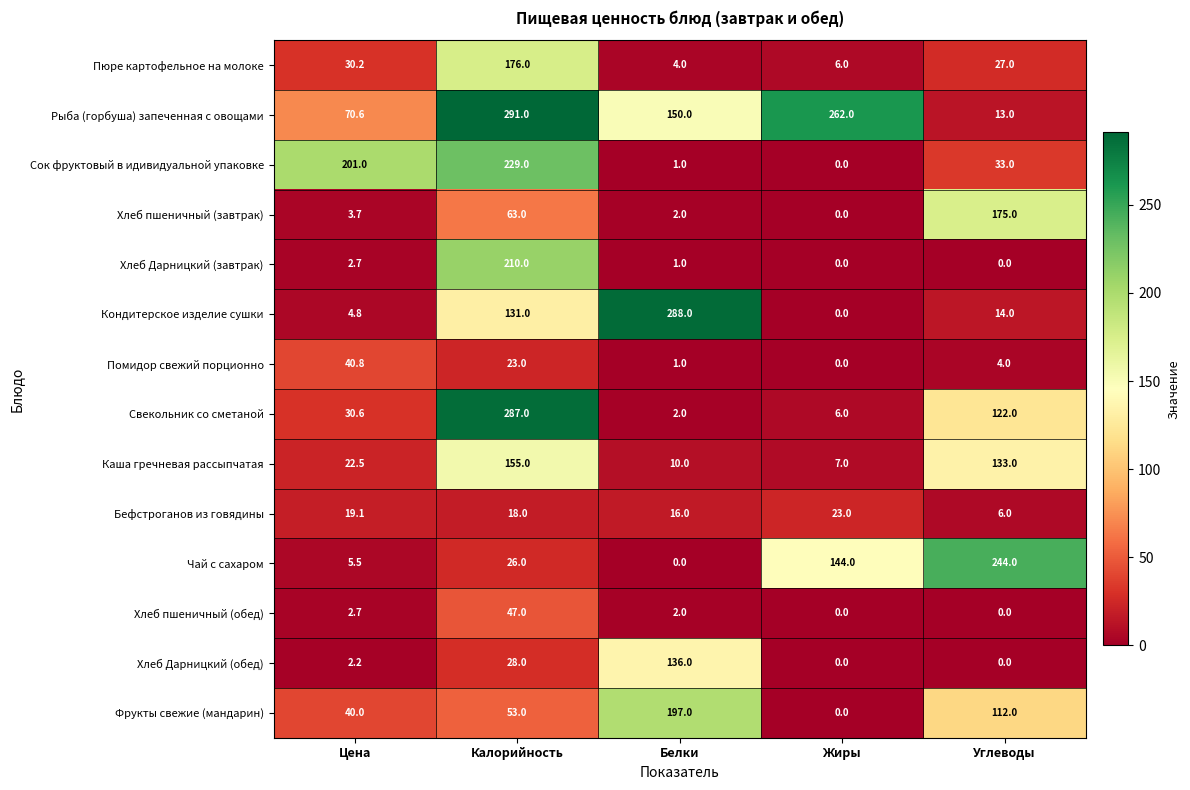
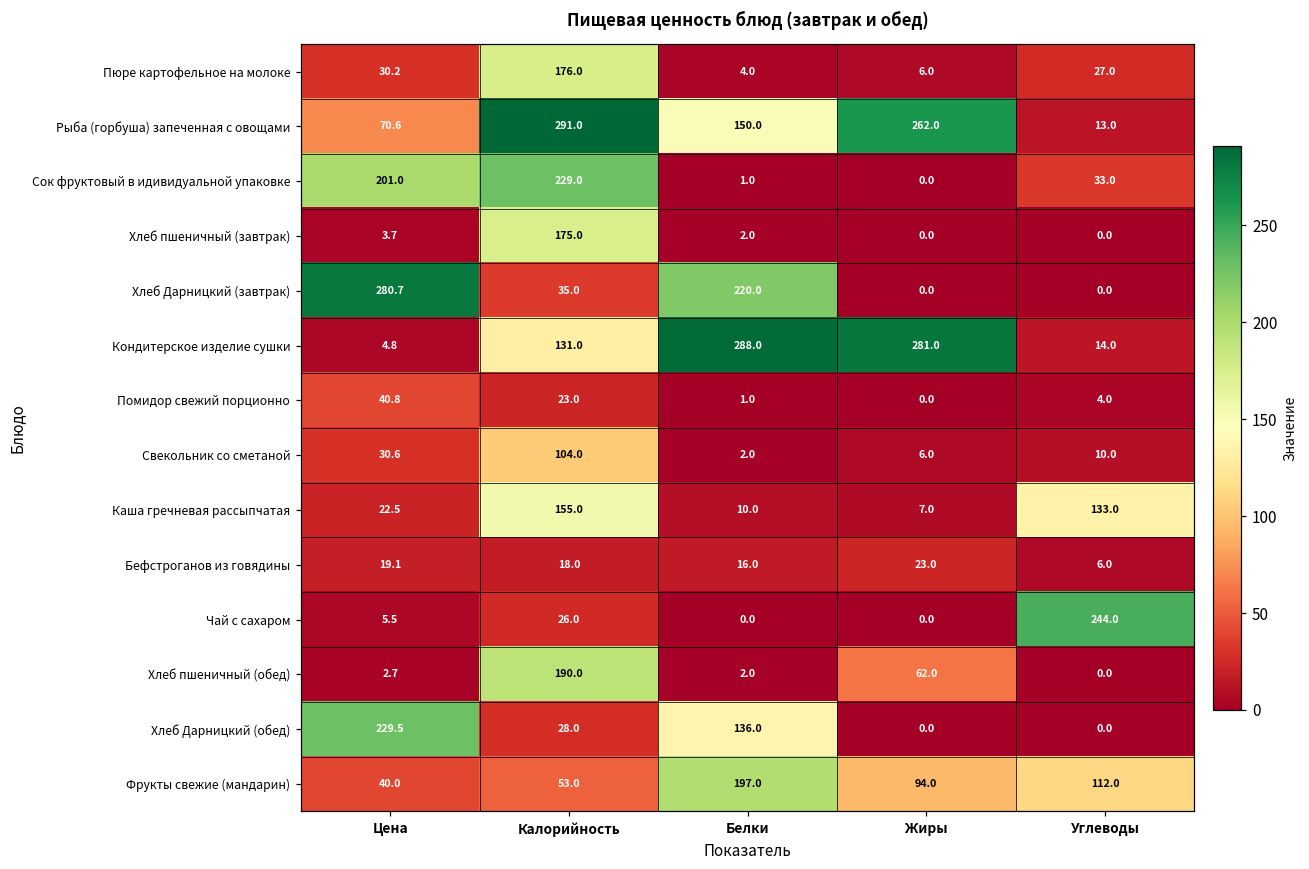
Хлеб пшеничный (завтрак), Калорийность: 63.0 -> 175.0
Хлеб пшеничный (завтрак), Углеводы: 175.0 -> 0.0
Хлеб Дарницкий (завтрак), Цена: 2.7 -> 280.7
Хлеб Дарницкий (завтрак), Калорийность: 210.0 -> 35.0
Хлеб Дарницкий (завтрак), Белки: 1.0 -> 220.0
Кондитерское изделие сушки, Жиры: 0.0 -> 281.0
Свекольник со сметаной, Калорийность: 287.0 -> 104.0
Свекольник со сметаной, Углеводы: 122.0 -> 10.0
Чай с сахаром, Жиры: 144.0 -> 0.0
Хлеб пшеничный (обед), Калорийность: 47.0 -> 190.0
Хлеб пшеничный (обед), Жиры: 0.0 -> 62.0
Хлеб Дарницкий (обед), Цена: 2.2 -> 229.5
Фрукты свежие (мандарин), Жиры: 0.0 -> 94.0
